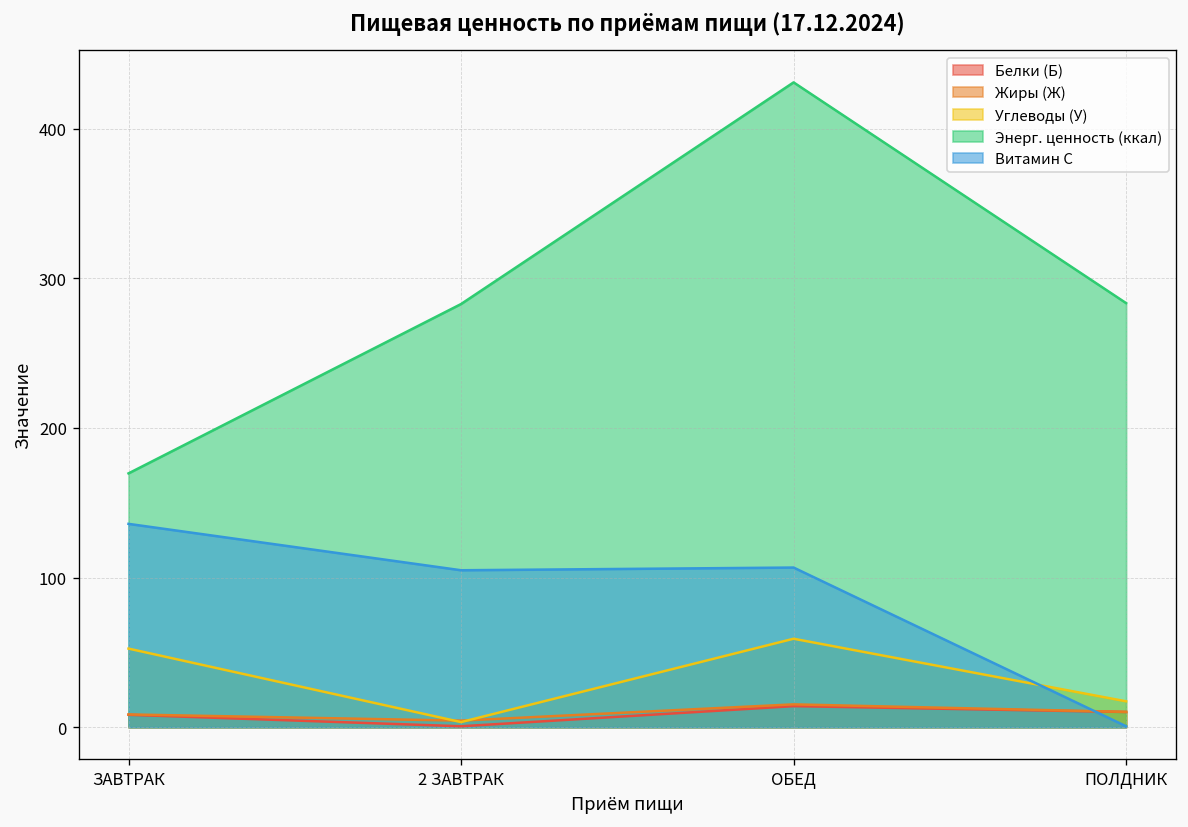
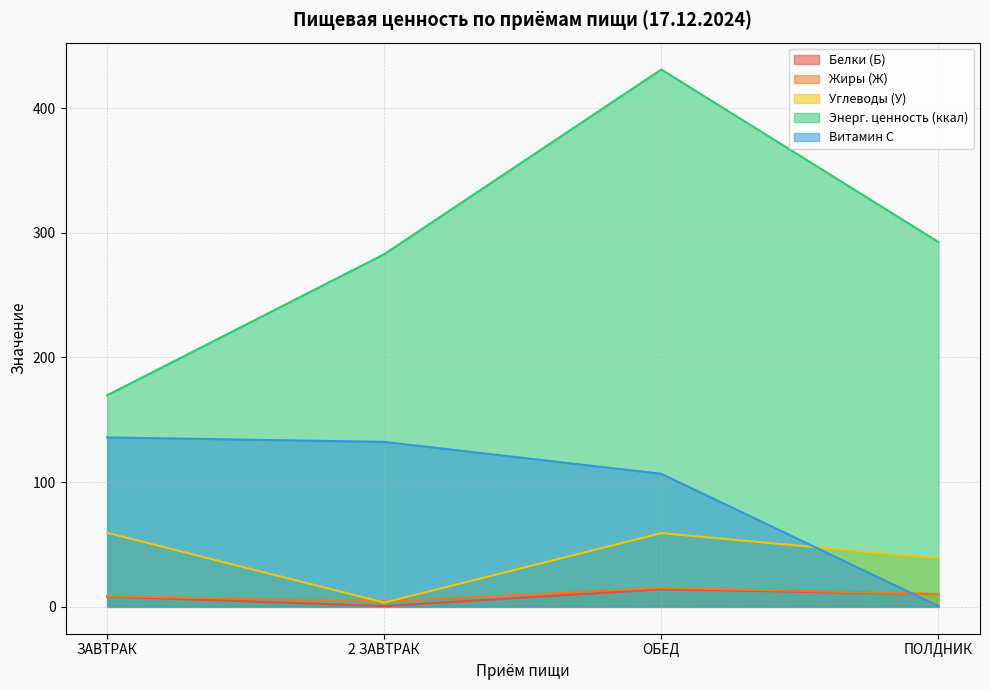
Углеводы (У), ЗАВТРАК: 53 -> 59
Витамин С, 2 ЗАВТРАК: 105 -> 132
Углеводы (У), ПОЛДНИК: 17 -> 39
Энерг. ценность (ккал), ПОЛДНИК: 283 -> 293
